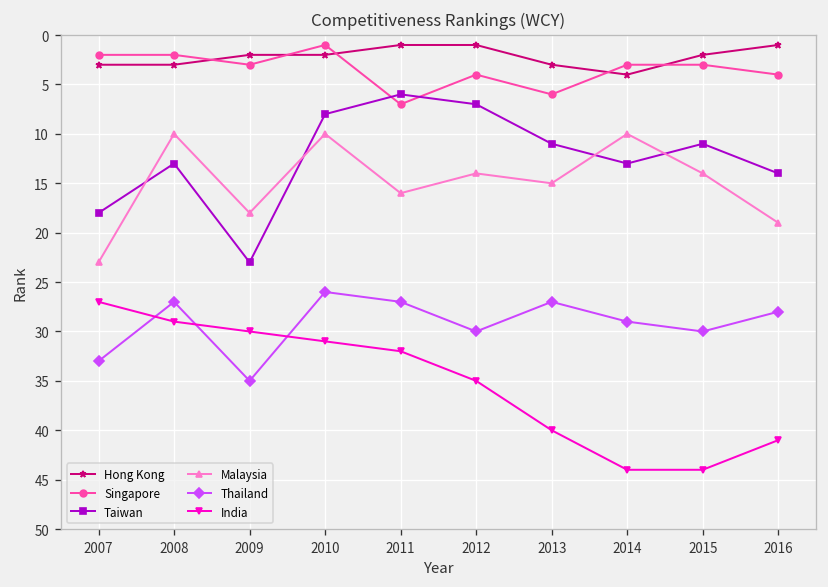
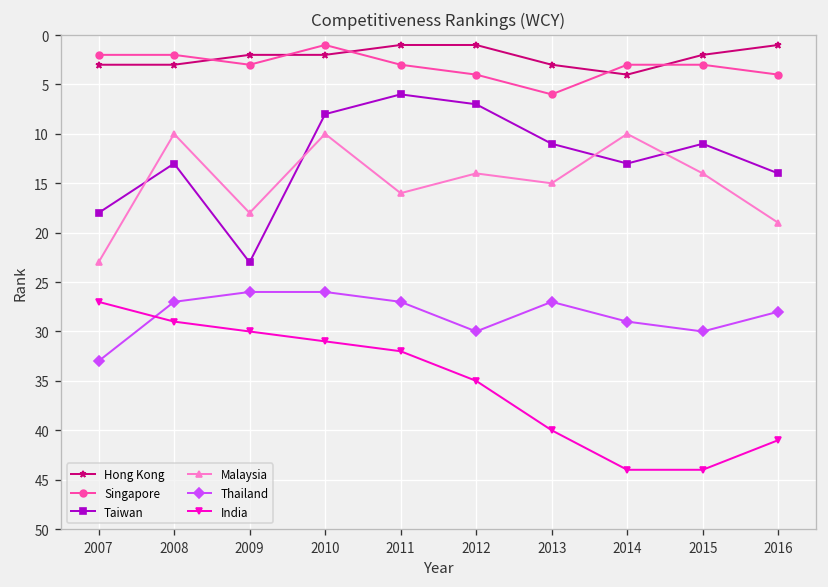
Thailand, 2009: 35 -> 26
Singapore, 2011: 7 -> 3
